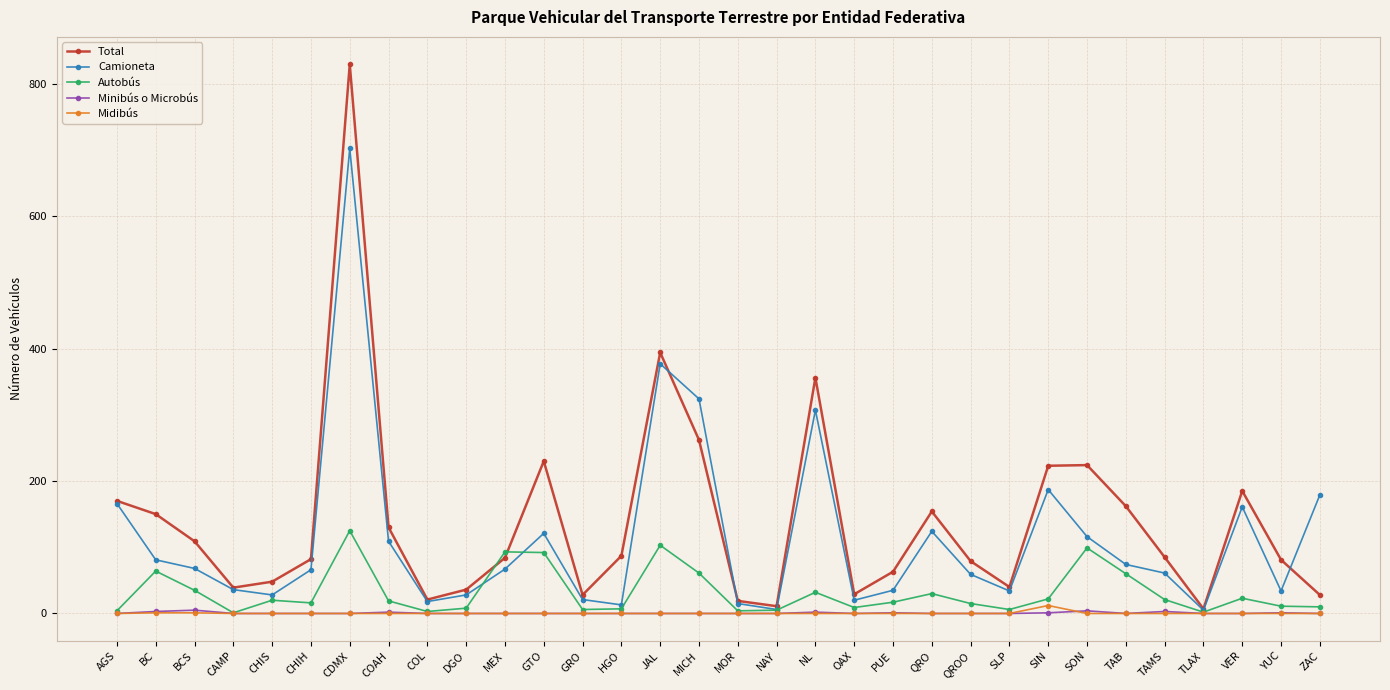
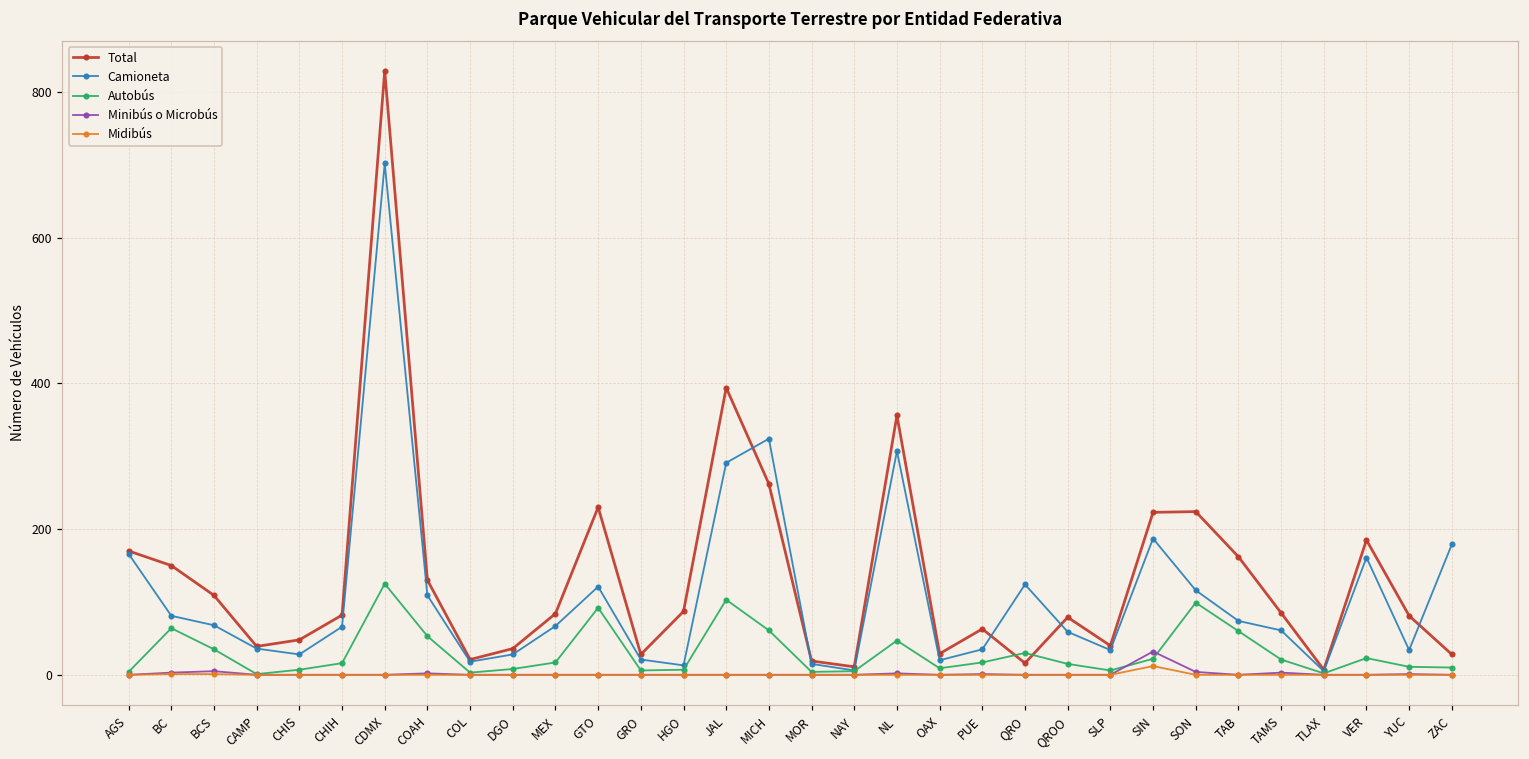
Autobús, CHIS: 20 -> 10
Autobús, COAH: 20 -> 50
Autobús, MEX: 90 -> 20
Camioneta, JAL: 380 -> 290
Autobús, NL: 30 -> 50
Total, QRO: 150 -> 20
Minibús o Microbús, SIN: 0 -> 30
